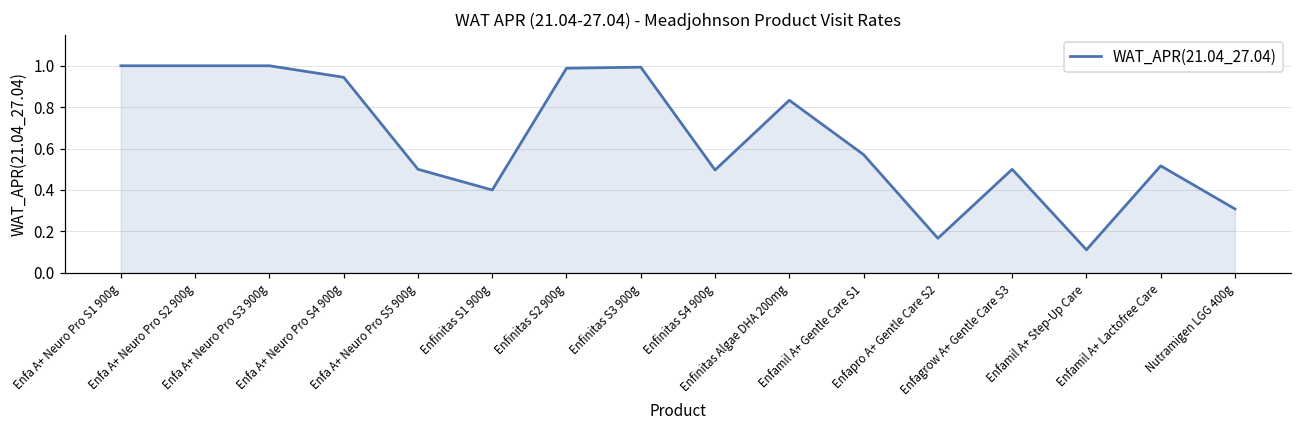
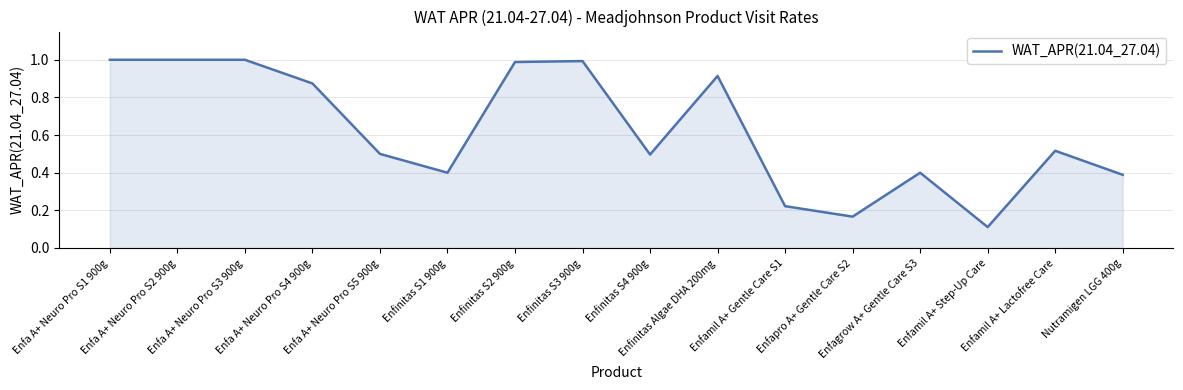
Enfa A+ Neuro Pro S4 900g: 0.94 -> 0.87
Enfinitas Algae DHA 200mg: 0.83 -> 0.91
Enfamil A+ Gentle Care S1: 0.57 -> 0.22
Enfagrow A+ Gentle Care S3: 0.5 -> 0.4
Nutramigen LGG 400g: 0.31 -> 0.39
